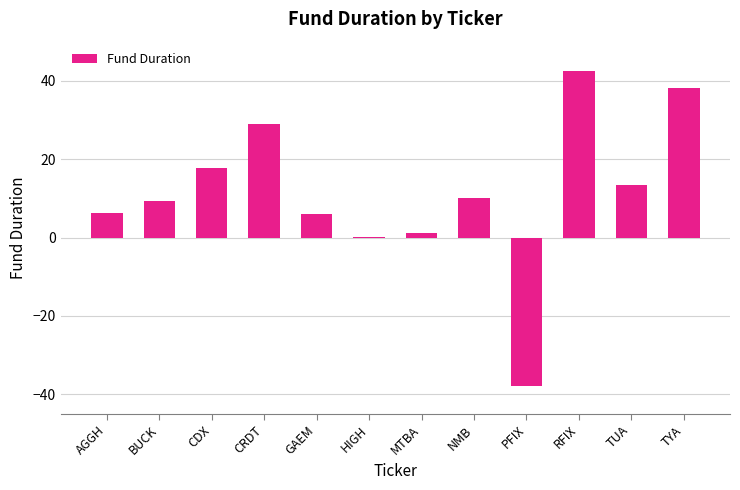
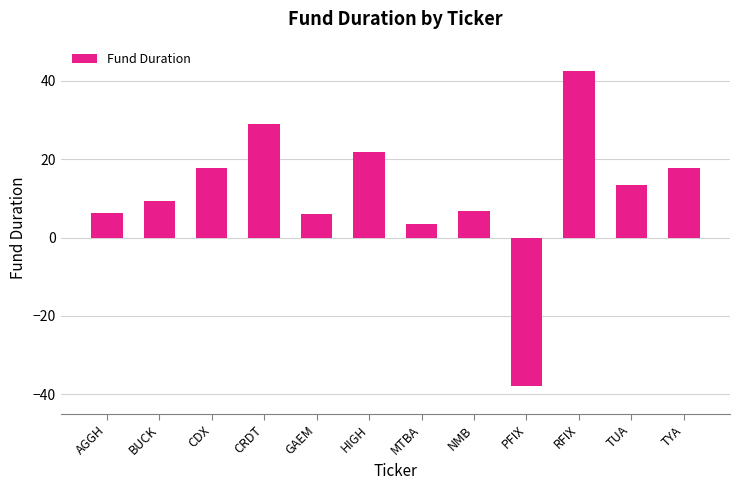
HIGH: 0 -> 22
MTBA: 1 -> 4
NMB: 10 -> 7
TYA: 38 -> 18
